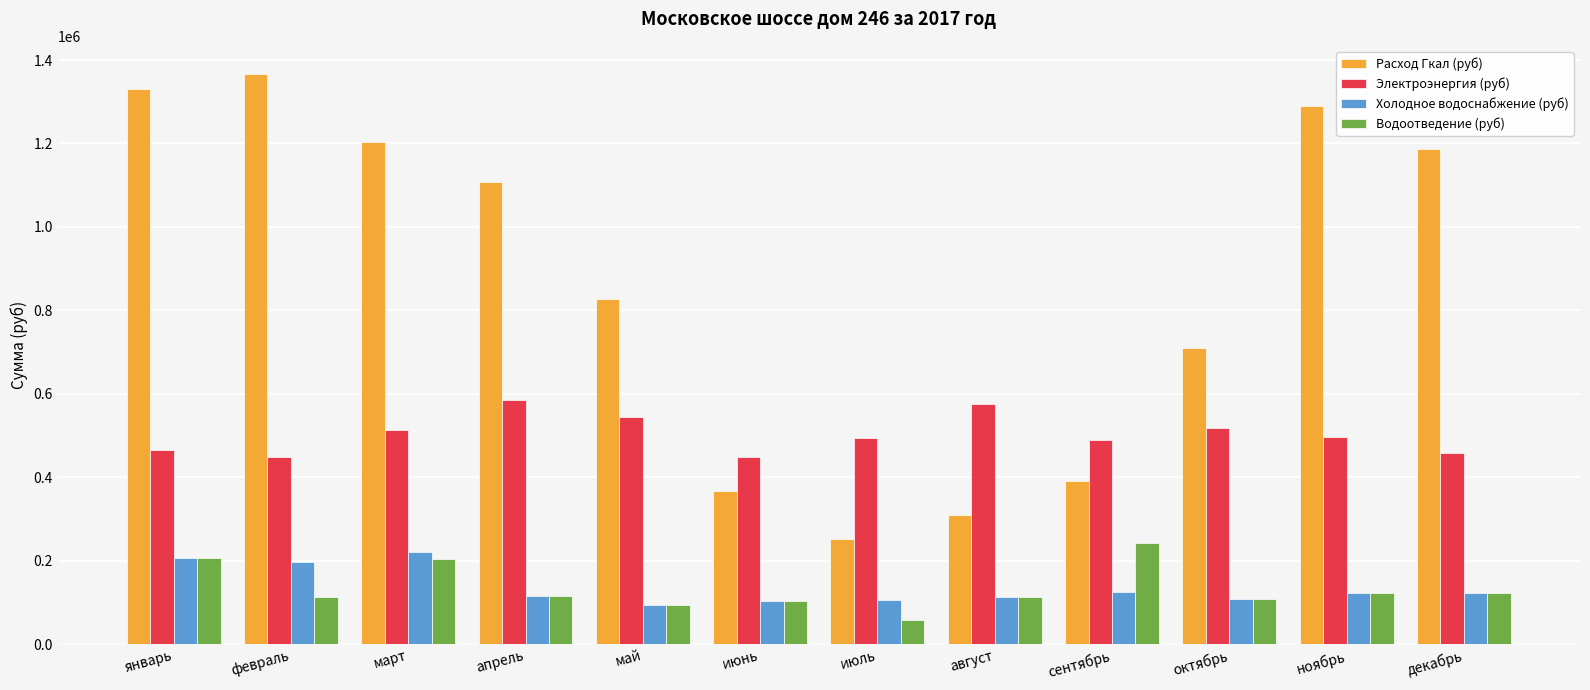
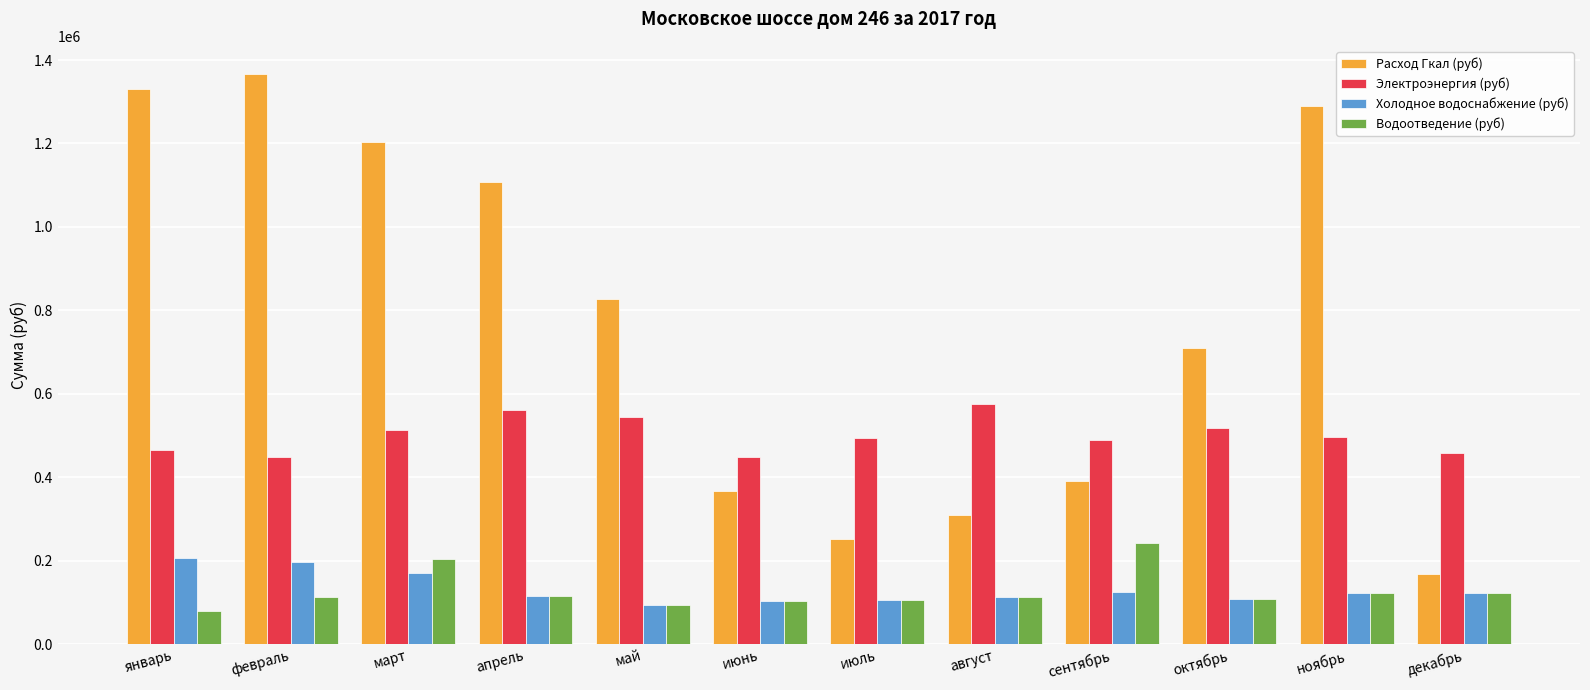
Водоотведение (руб), январь: 210000 -> 80000
Холодное водоснабжение (руб), март: 220000 -> 170000
Электроэнергия (руб), апрель: 580000 -> 560000
Водоотведение (руб), июль: 60000 -> 110000
Расход Гкал (руб), декабрь: 1190000 -> 170000
